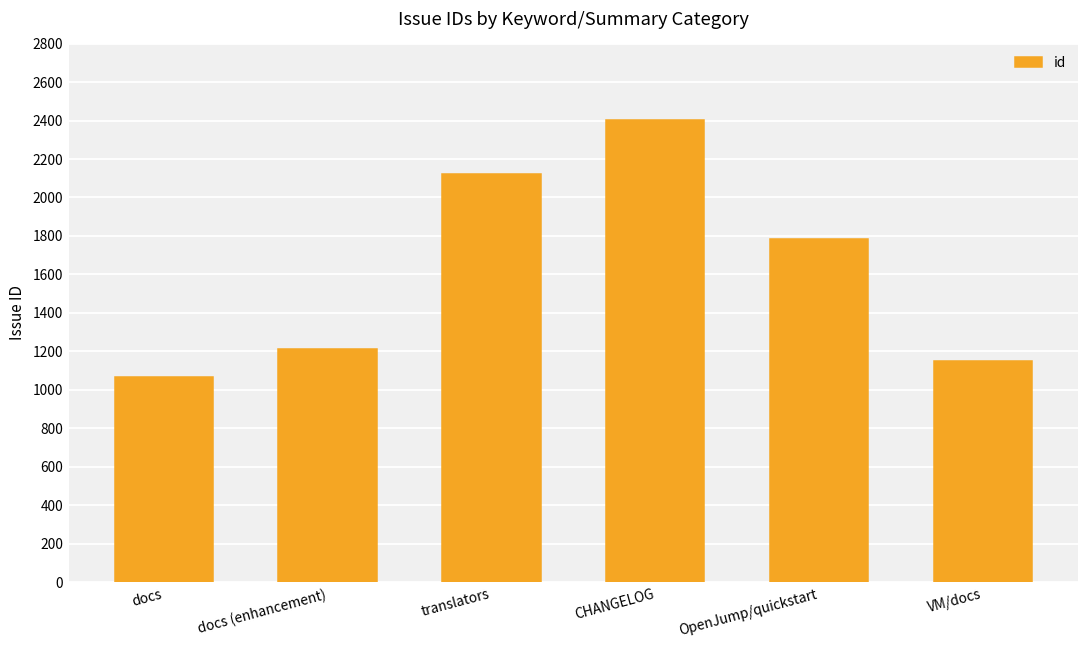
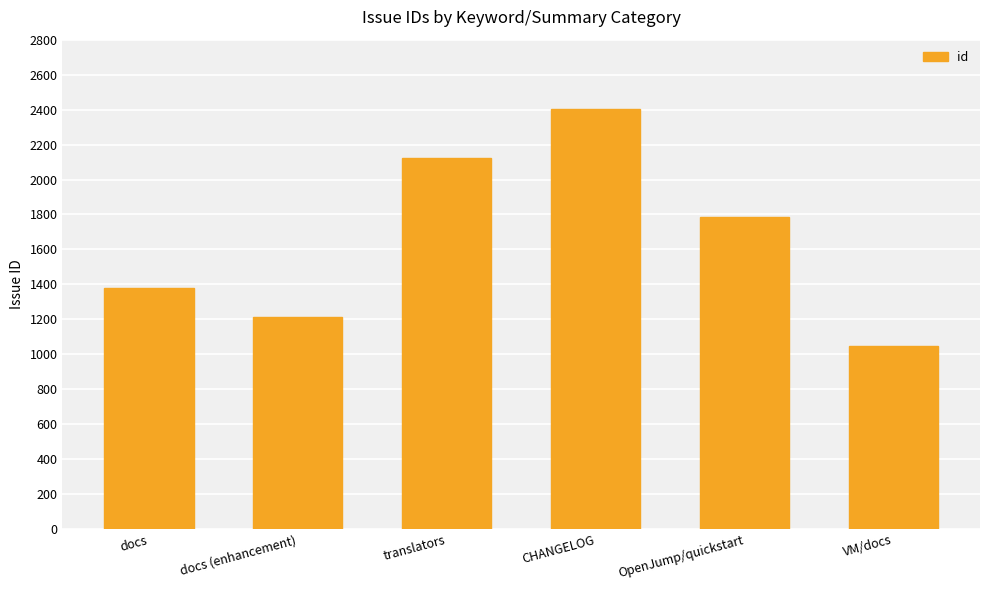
docs: 1070 -> 1380
VM/docs: 1150 -> 1050
